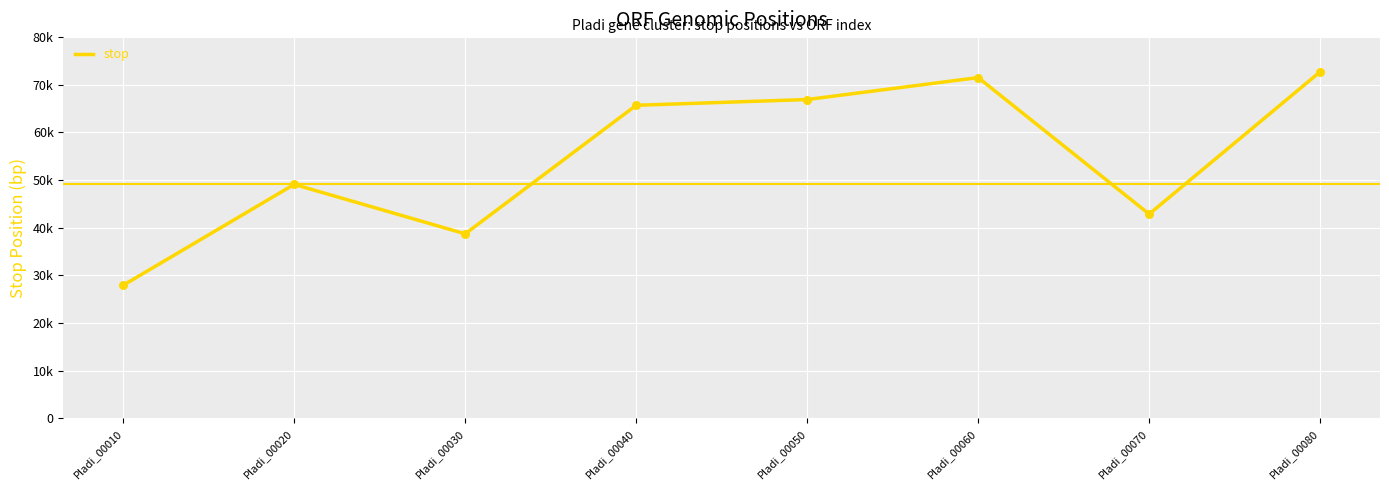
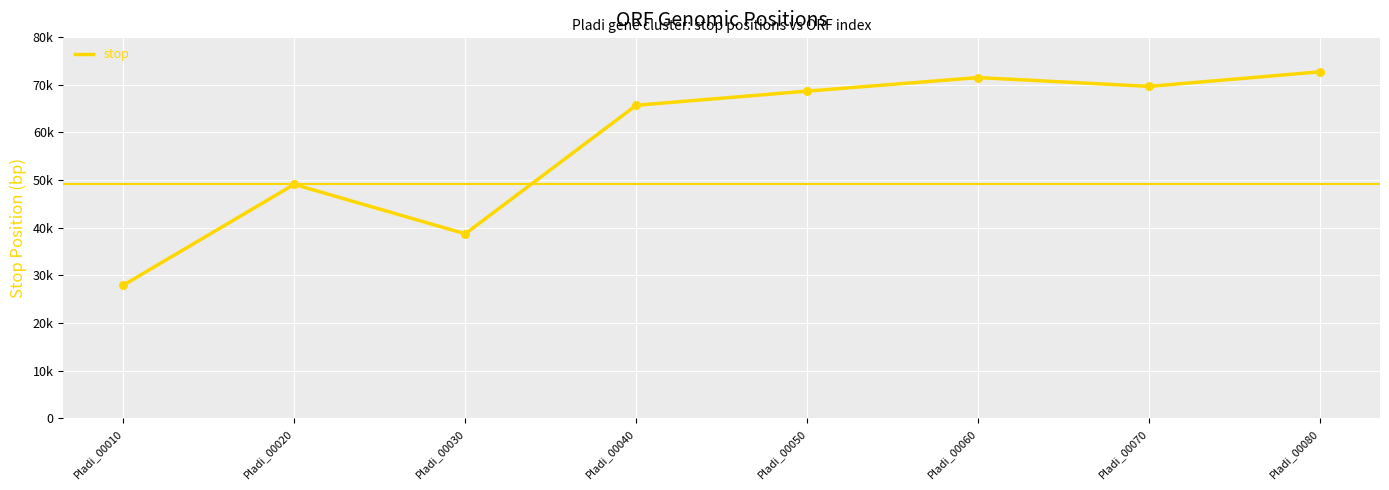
Pladi_00050: 67000 -> 69000
Pladi_00070: 43000 -> 70000
